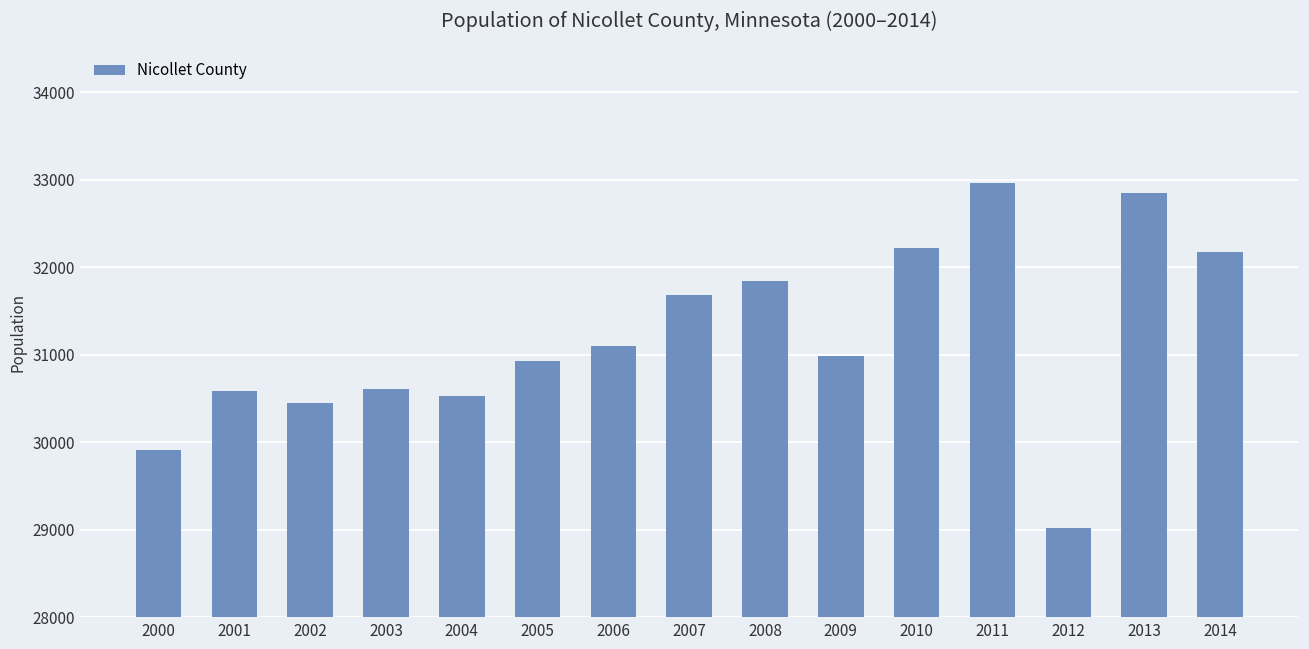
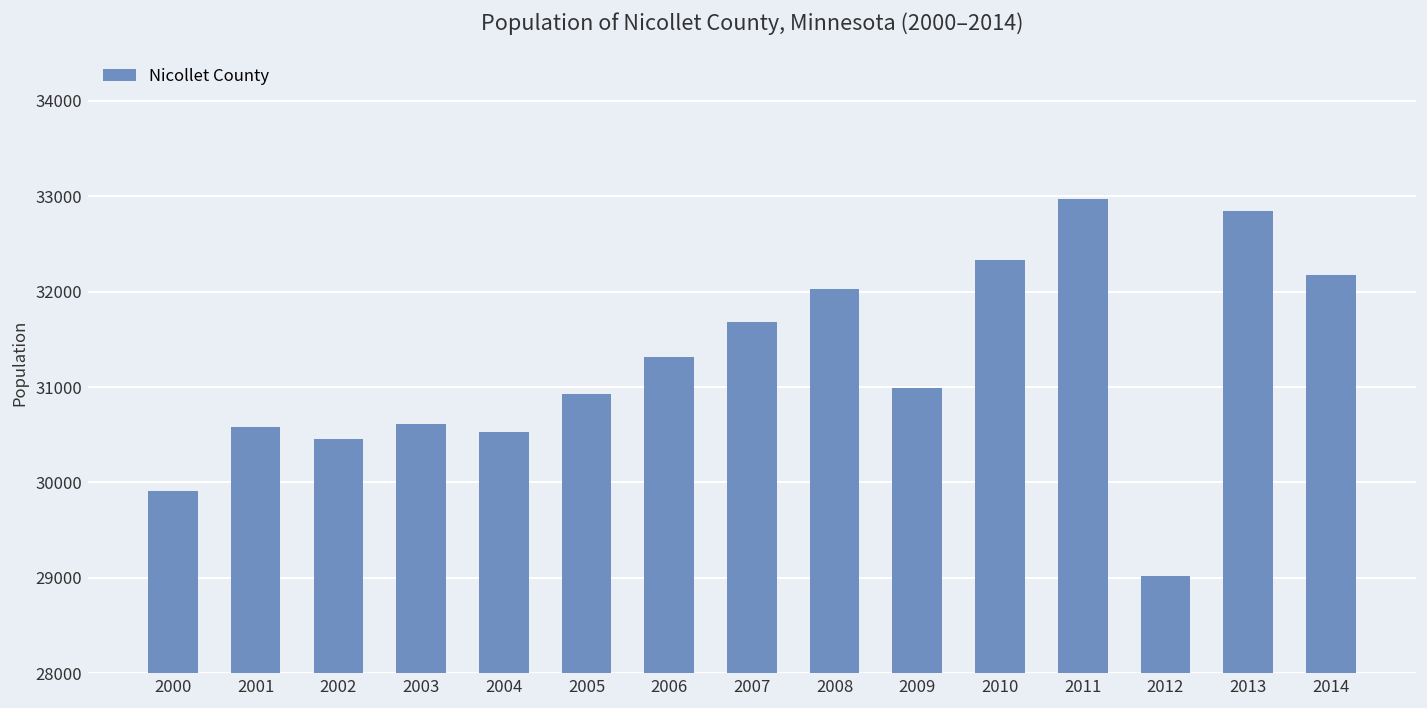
2006: 31100 -> 31300
2008: 31800 -> 32000
2010: 32200 -> 32300
